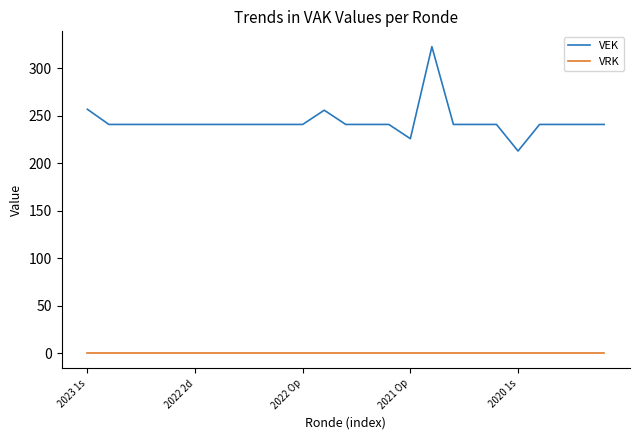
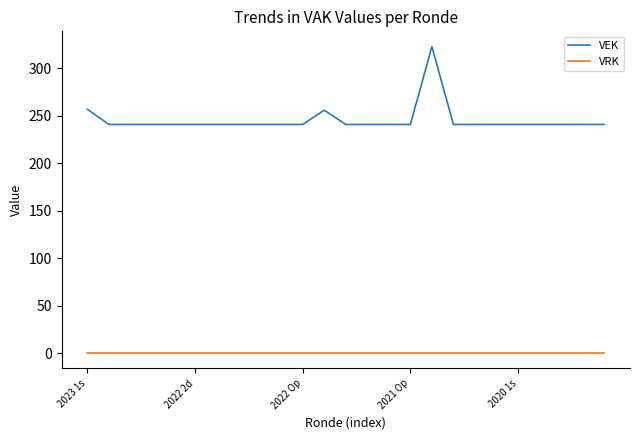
VEK, 2021 Op: 230 -> 240
VEK, 2020 1s: 210 -> 240
